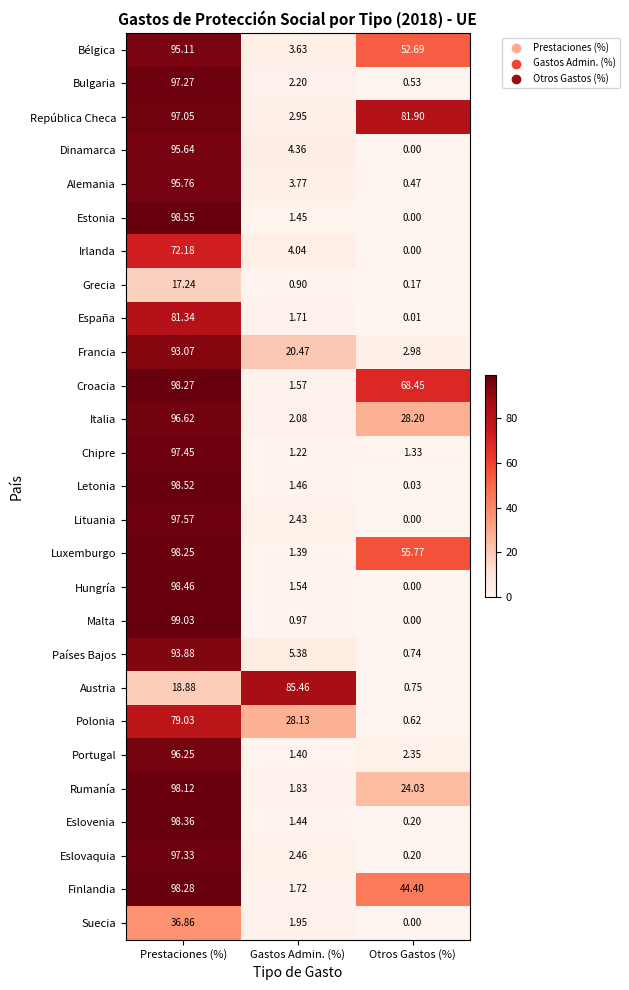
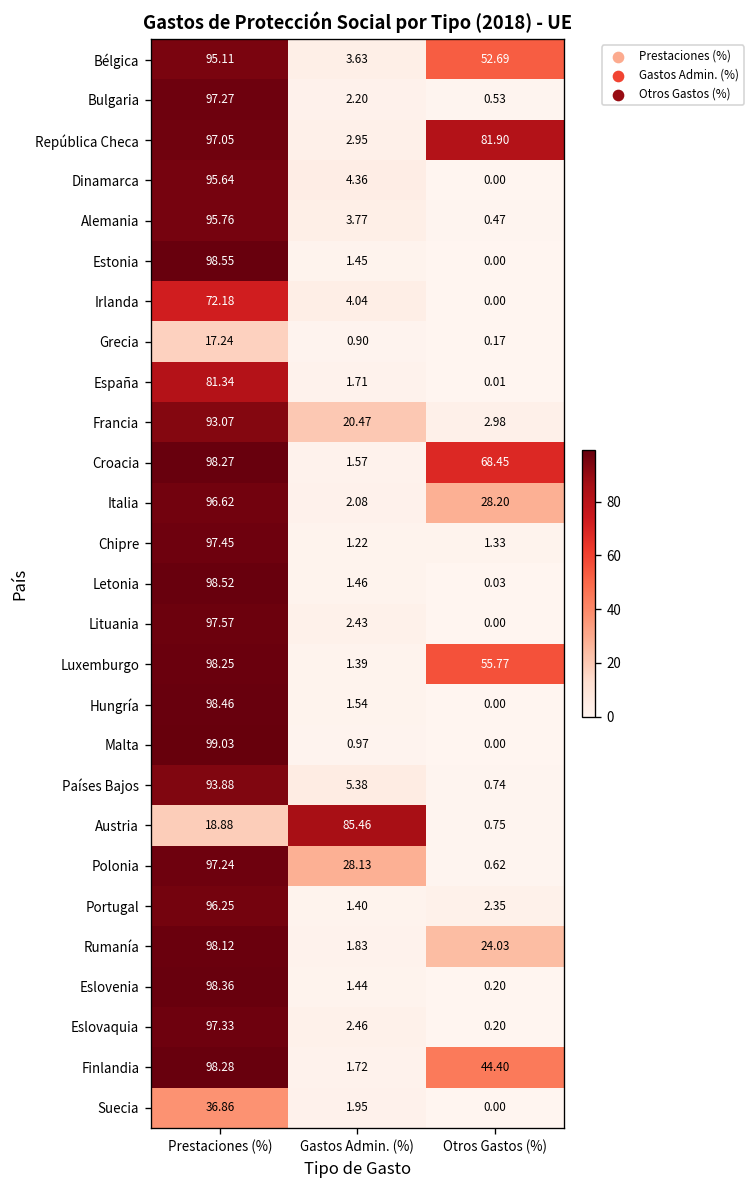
Polonia, Prestaciones (%): 79.03 -> 97.24
